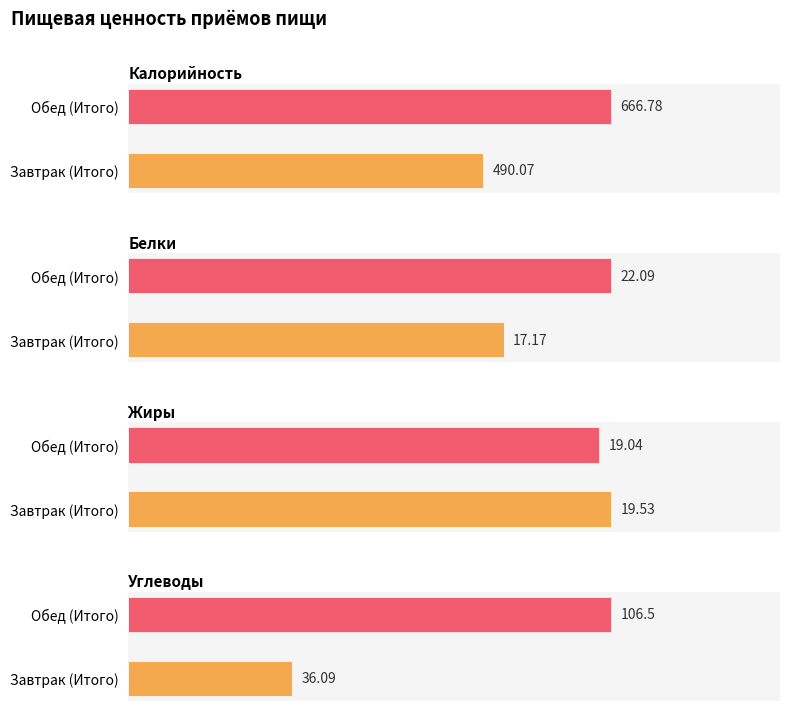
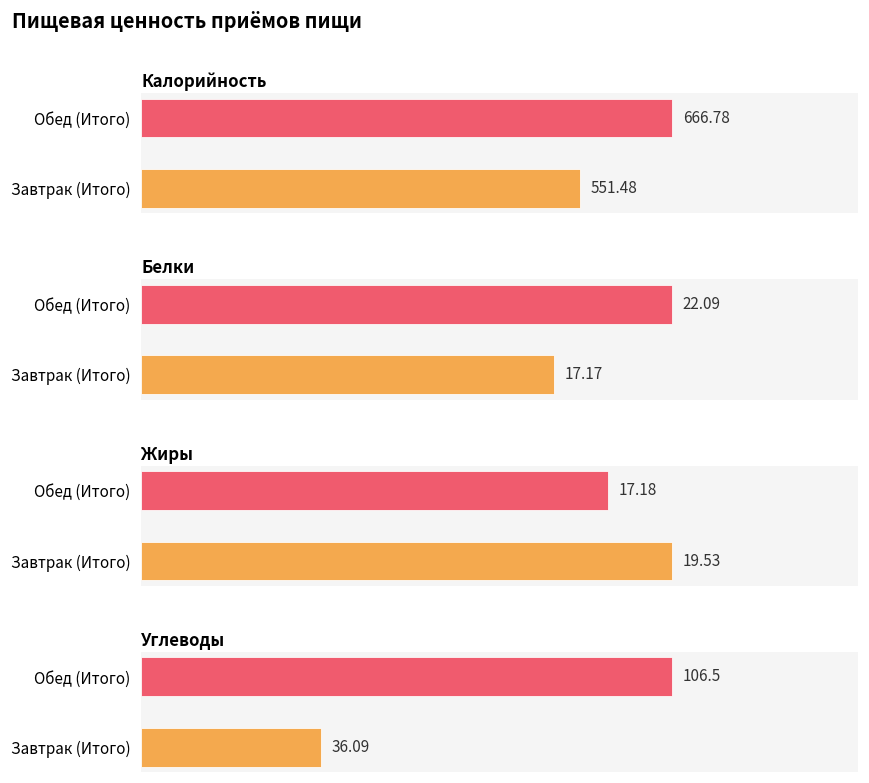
Калорийность, Завтрак (Итого): 490.07 -> 551.48
Жиры, Обед (Итого): 19.04 -> 17.18
